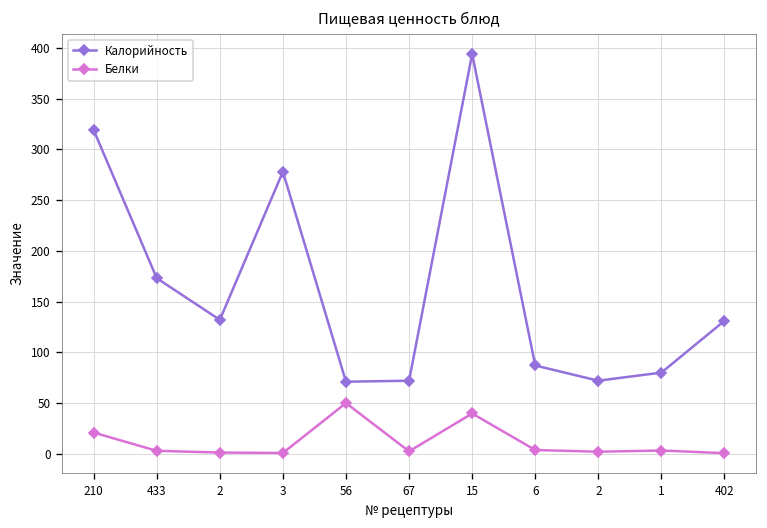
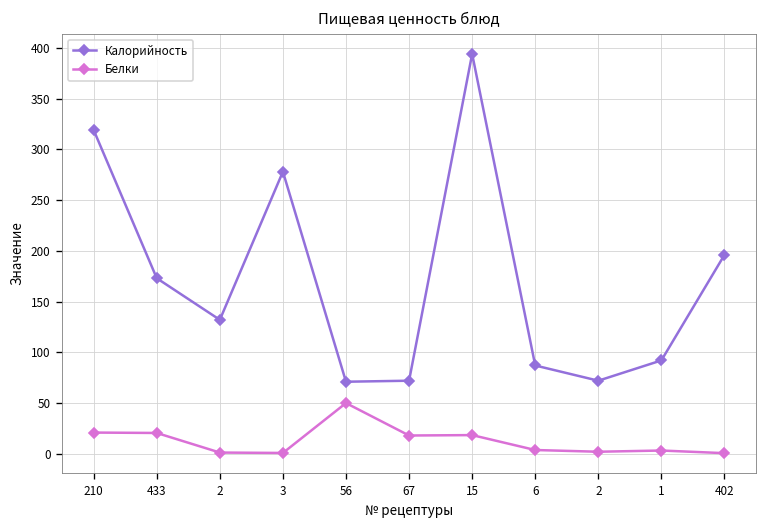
Белки, 433: 0 -> 20
Белки, 67: 0 -> 20
Белки, 15: 40 -> 20
Калорийность, 1: 80 -> 90
Калорийность, 402: 130 -> 200
